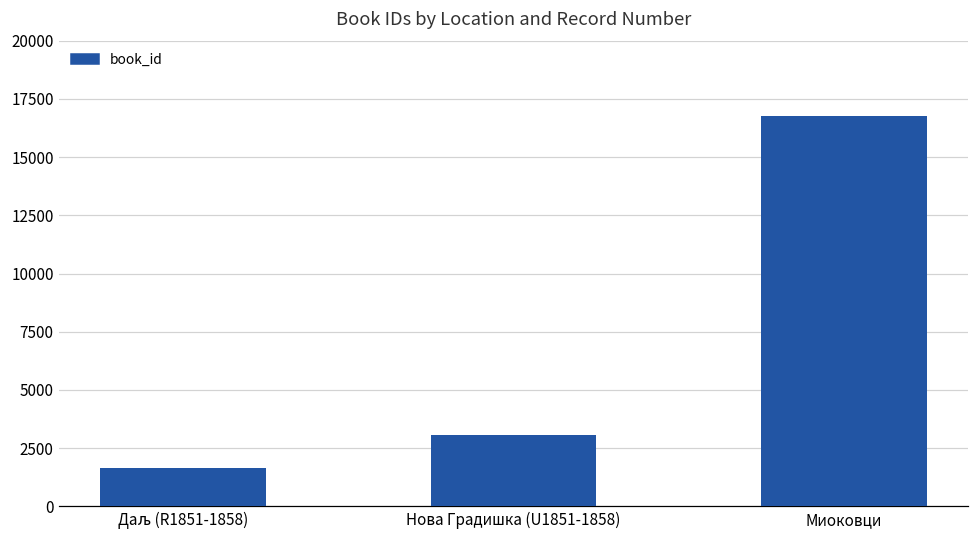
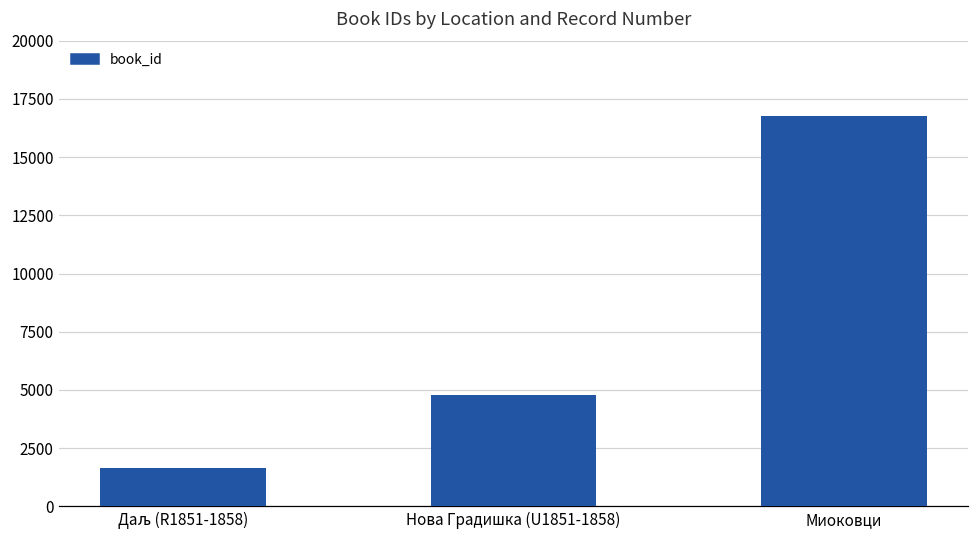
Нова Градишка (U1851-1858): 3000 -> 4800
